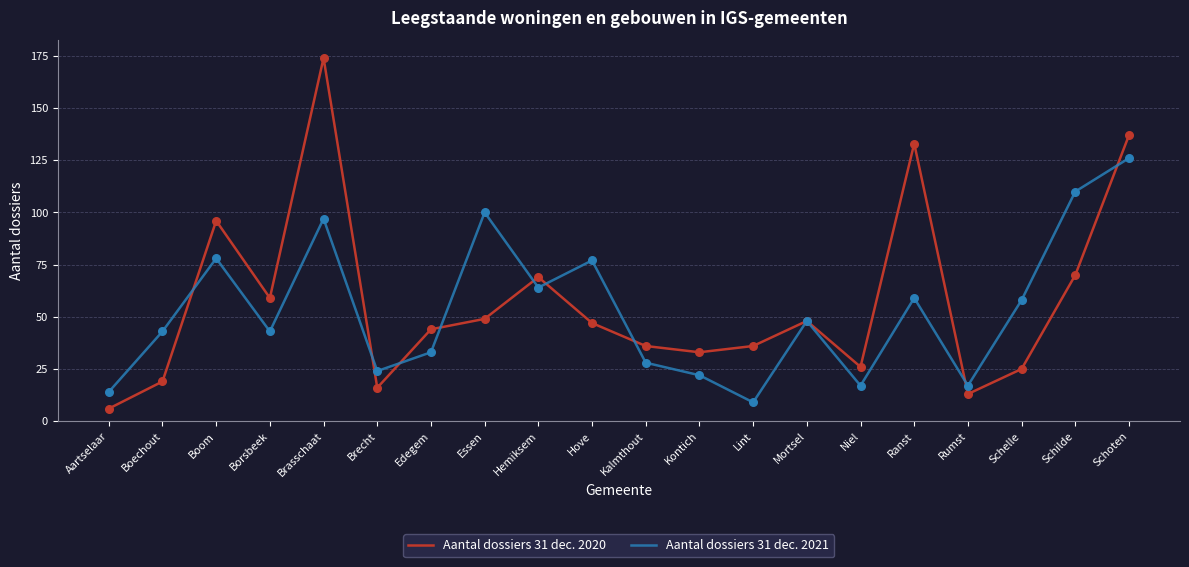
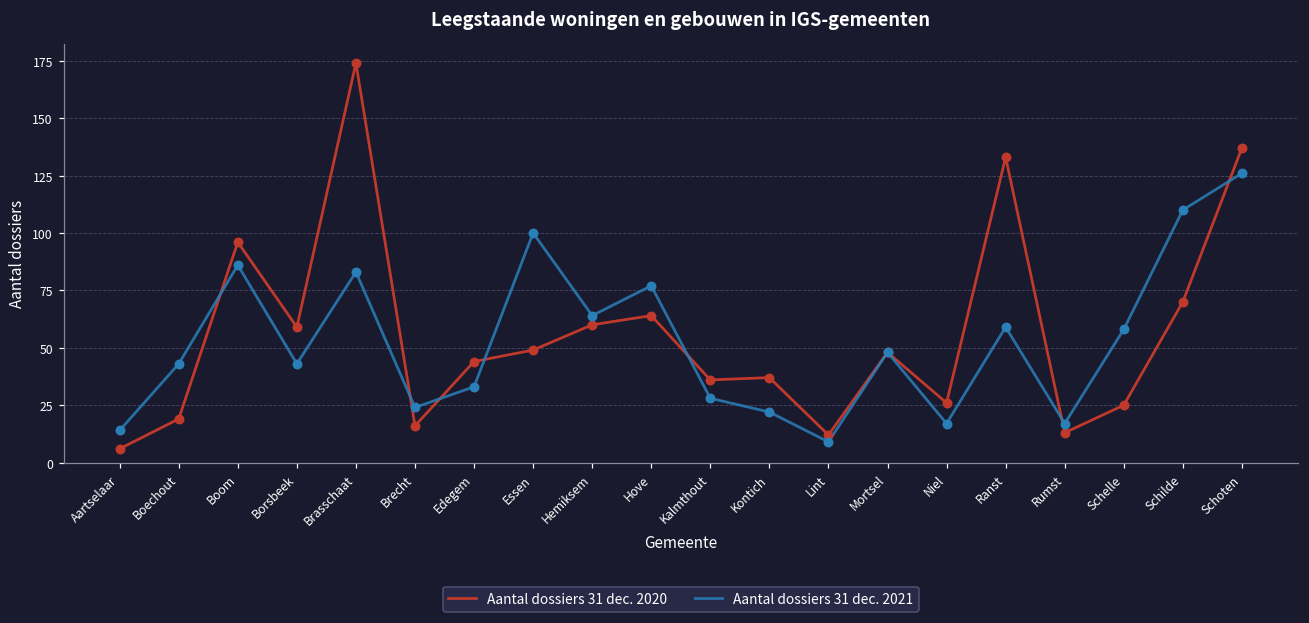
Aantal dossiers 31 dec. 2021, Boom: 78 -> 86
Aantal dossiers 31 dec. 2021, Brasschaat: 97 -> 83
Aantal dossiers 31 dec. 2020, Hemiksem: 69 -> 60
Aantal dossiers 31 dec. 2020, Hove: 47 -> 64
Aantal dossiers 31 dec. 2020, Kontich: 33 -> 37
Aantal dossiers 31 dec. 2020, Lint: 36 -> 12
